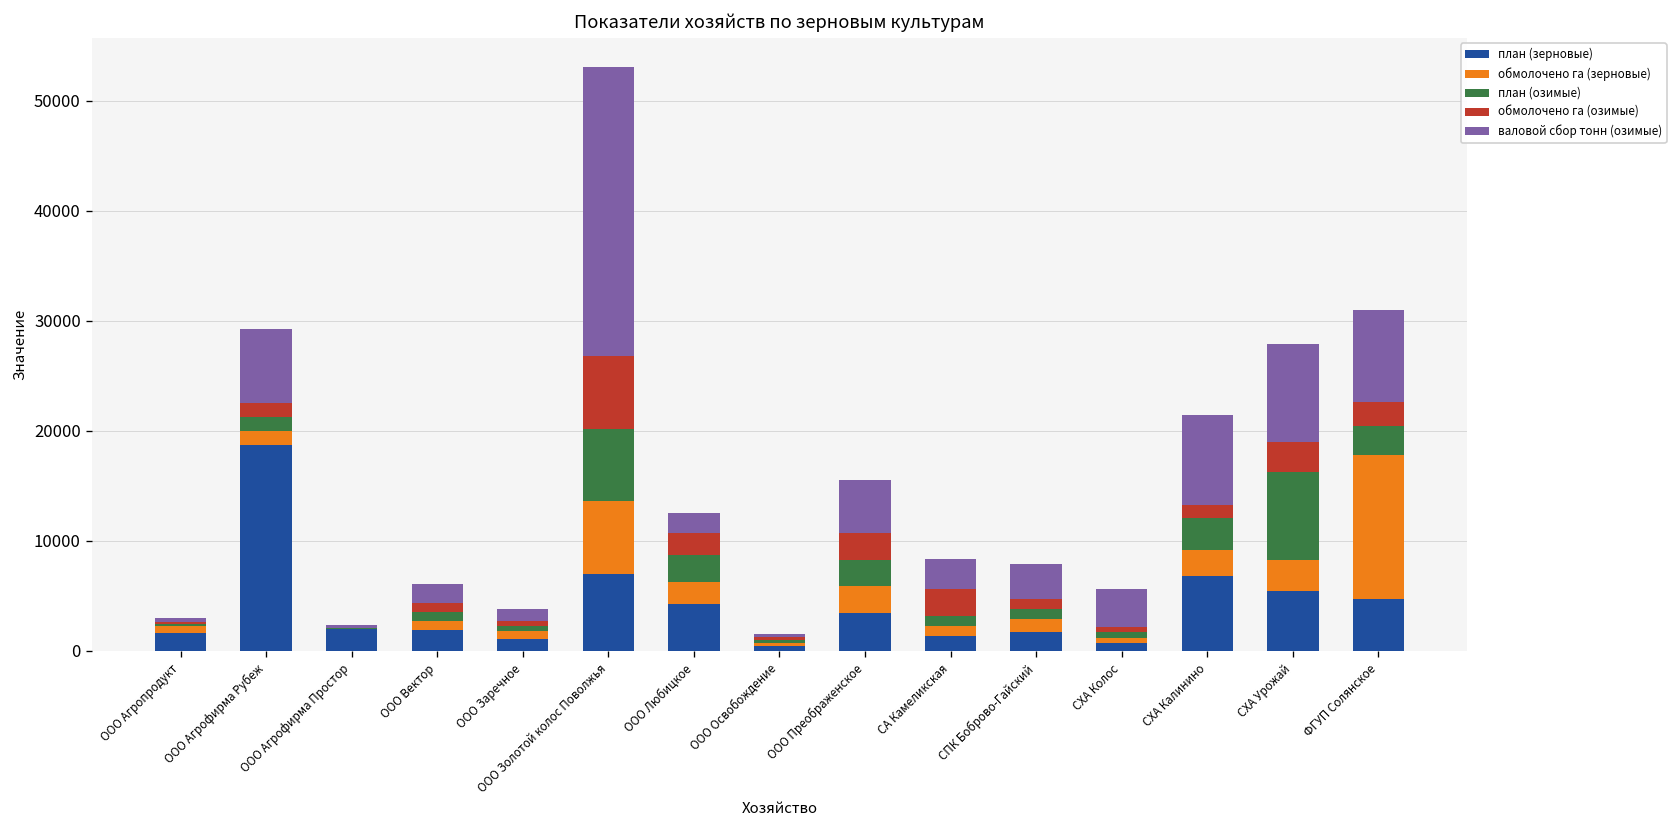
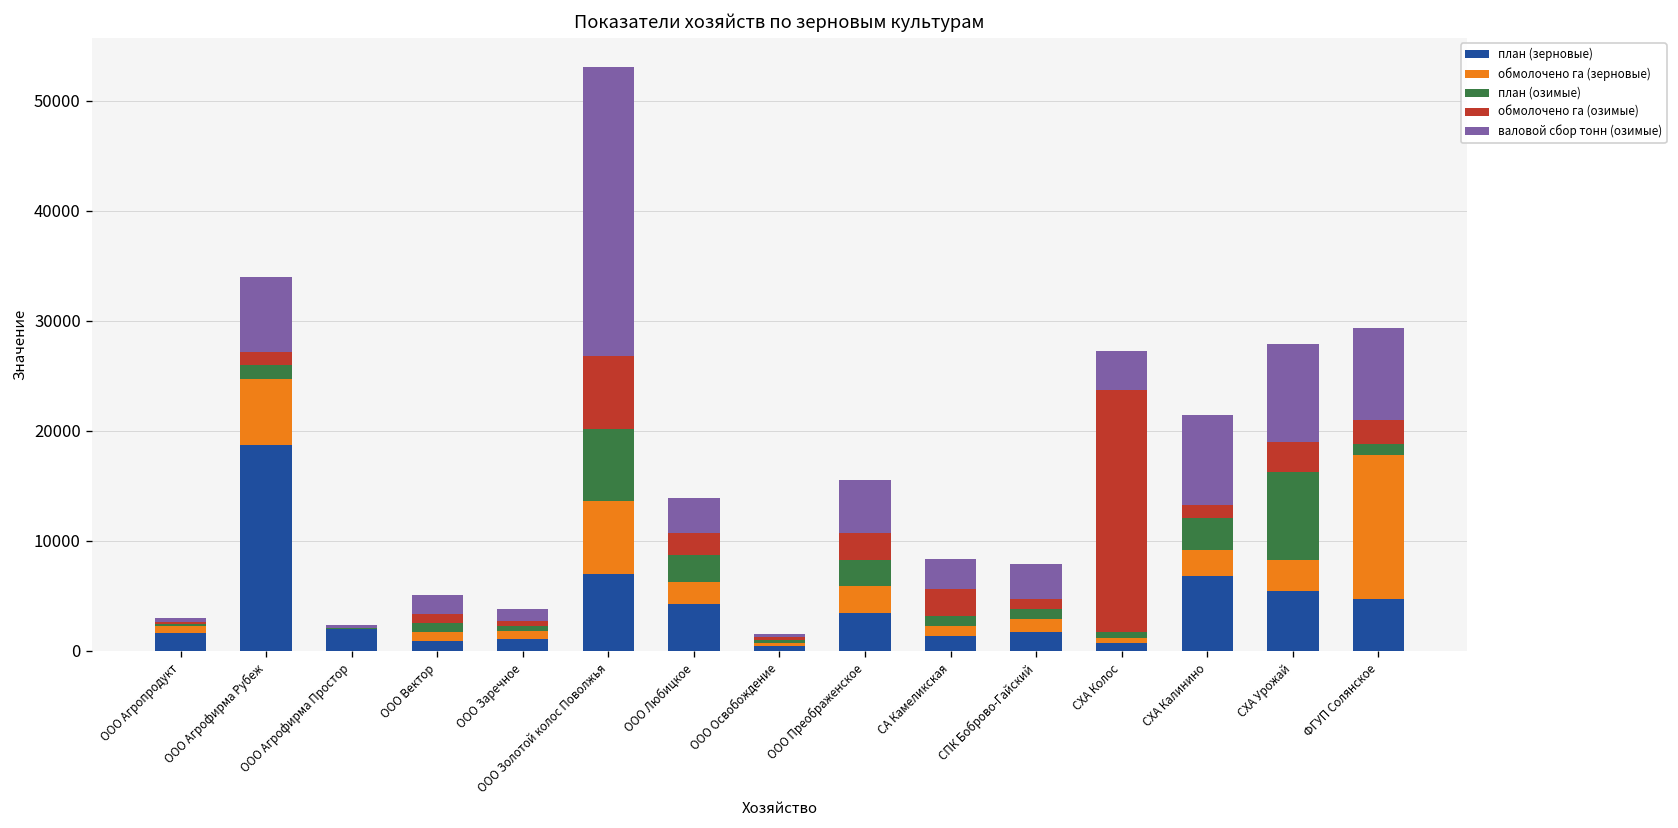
обмолочено га (зерновые), ООО Агрофирма Рубеж: 1000 -> 6000
план (зерновые), ООО Вектор: 2000 -> 1000
валовой сбор тонн (озимые), ООО Любицкое: 2000 -> 3000
обмолочено га (озимые), СХА Колос: 0 -> 22000
план (озимые), ФГУП Солянское: 3000 -> 1000
